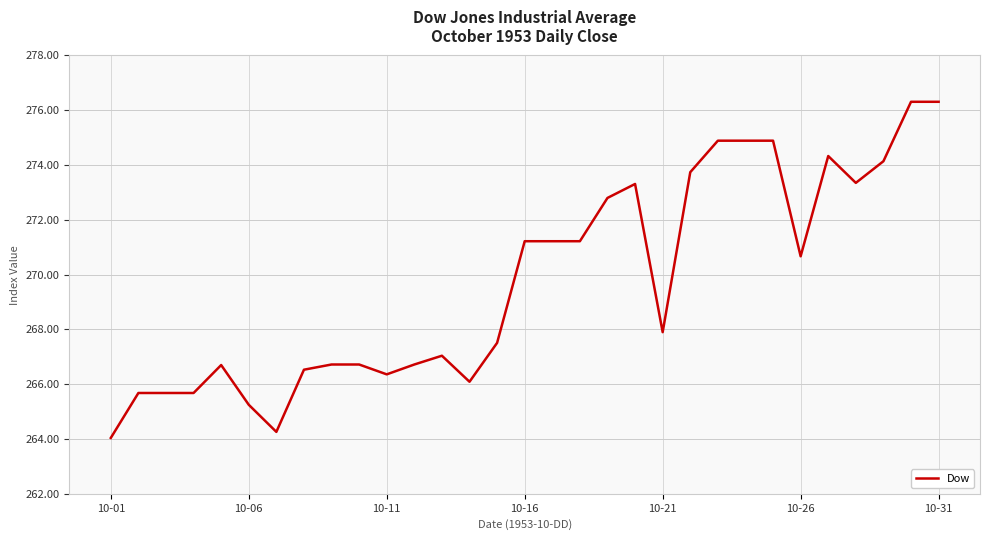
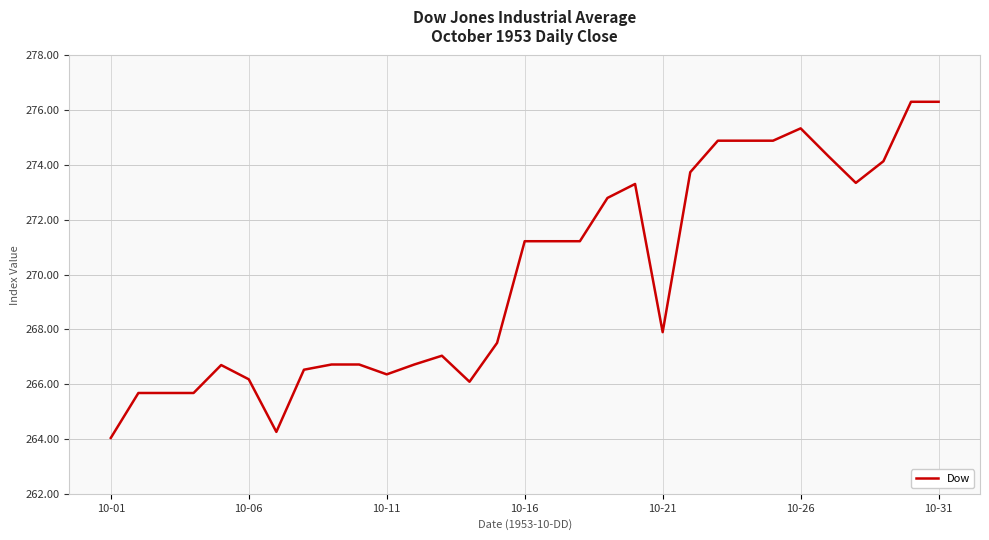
10-06: 265.3 -> 266.2
10-26: 270.7 -> 275.3
